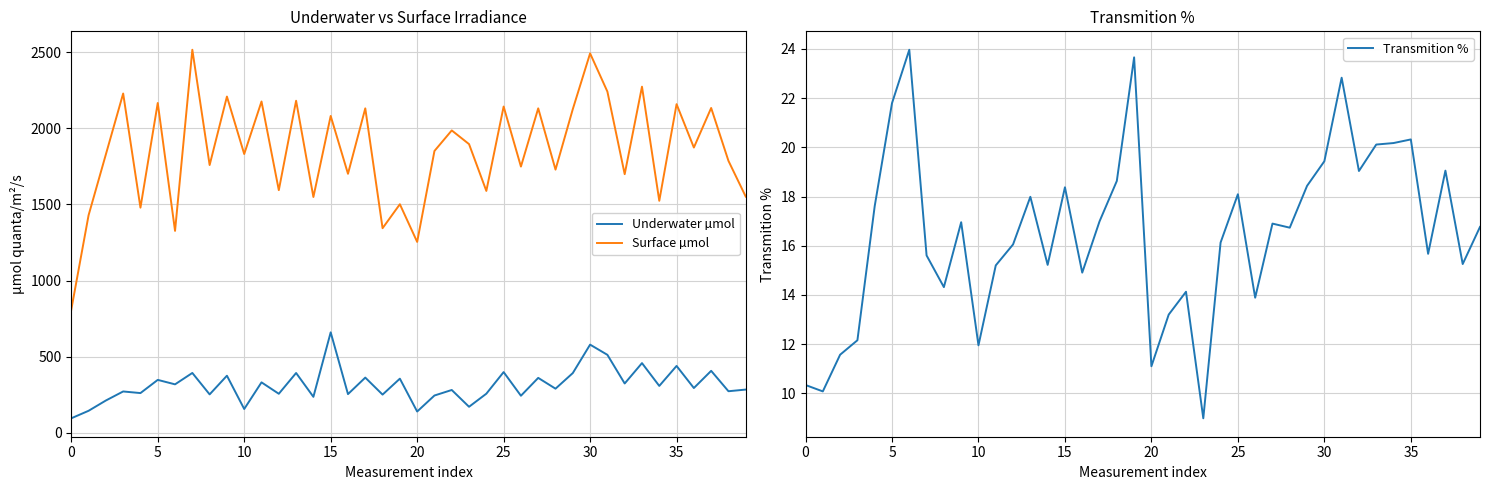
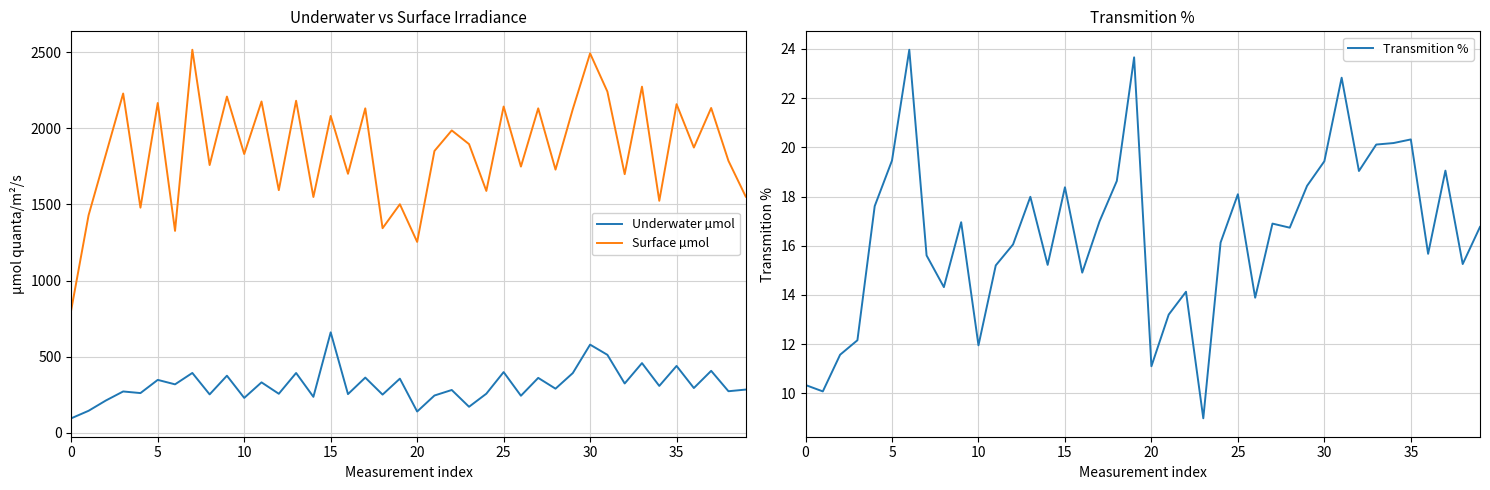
Underwater vs Surface Irradiance, Underwater µmol, 10: 160 -> 230
Transmition %, 5: 21.8 -> 19.5
